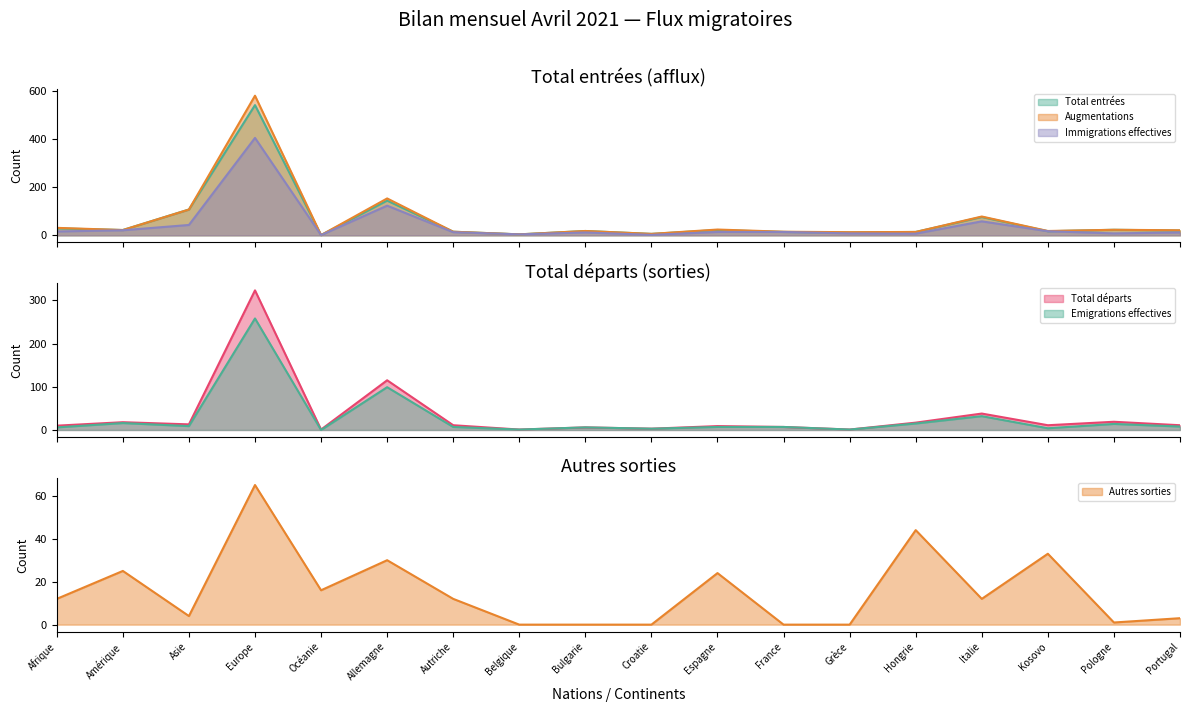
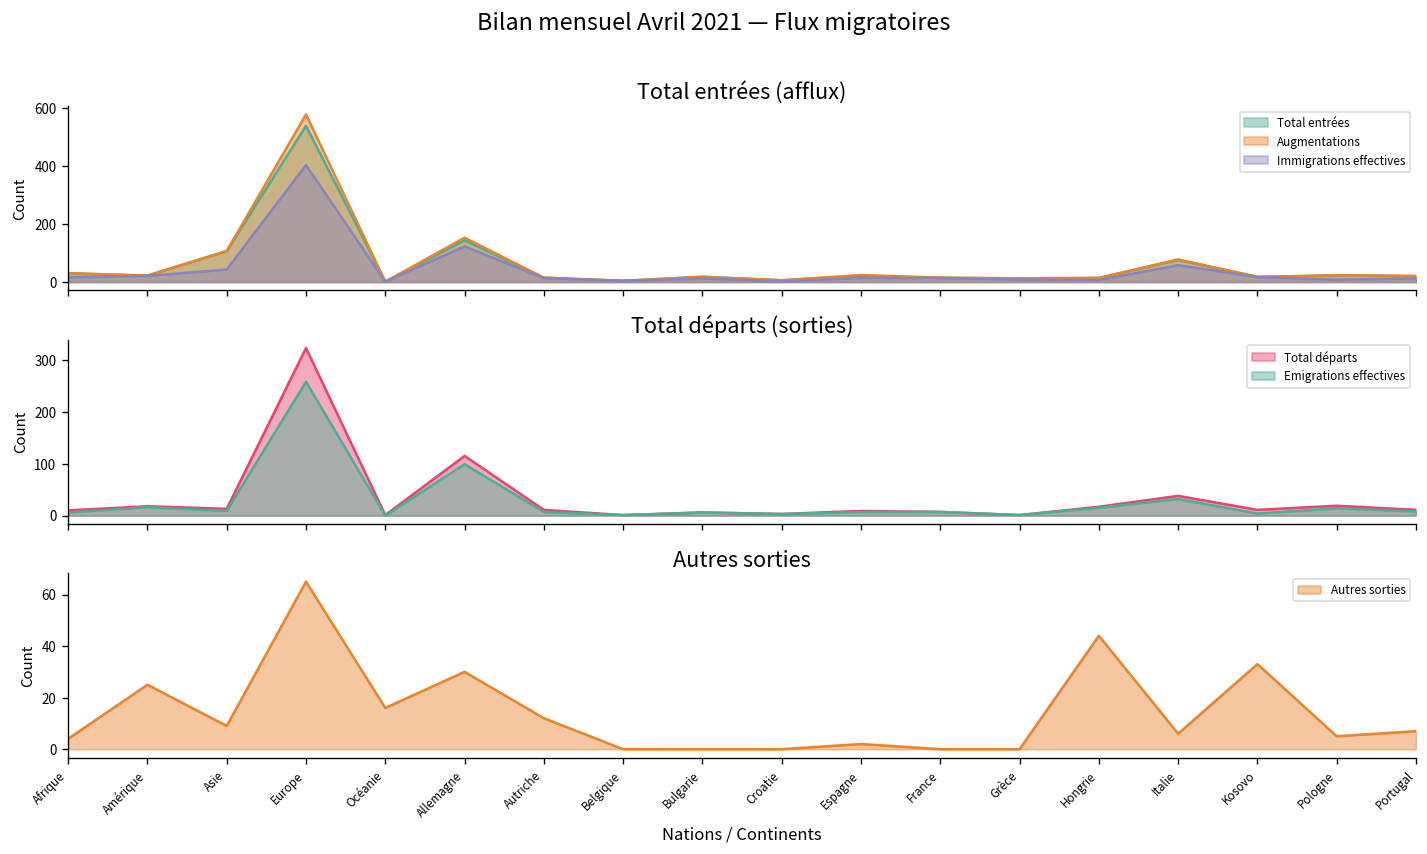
Autres sorties, Afrique: 12 -> 4
Autres sorties, Asie: 4 -> 9
Autres sorties, Espagne: 24 -> 2
Autres sorties, Italie: 12 -> 6
Autres sorties, Pologne: 1 -> 5
Autres sorties, Portugal: 3 -> 7
